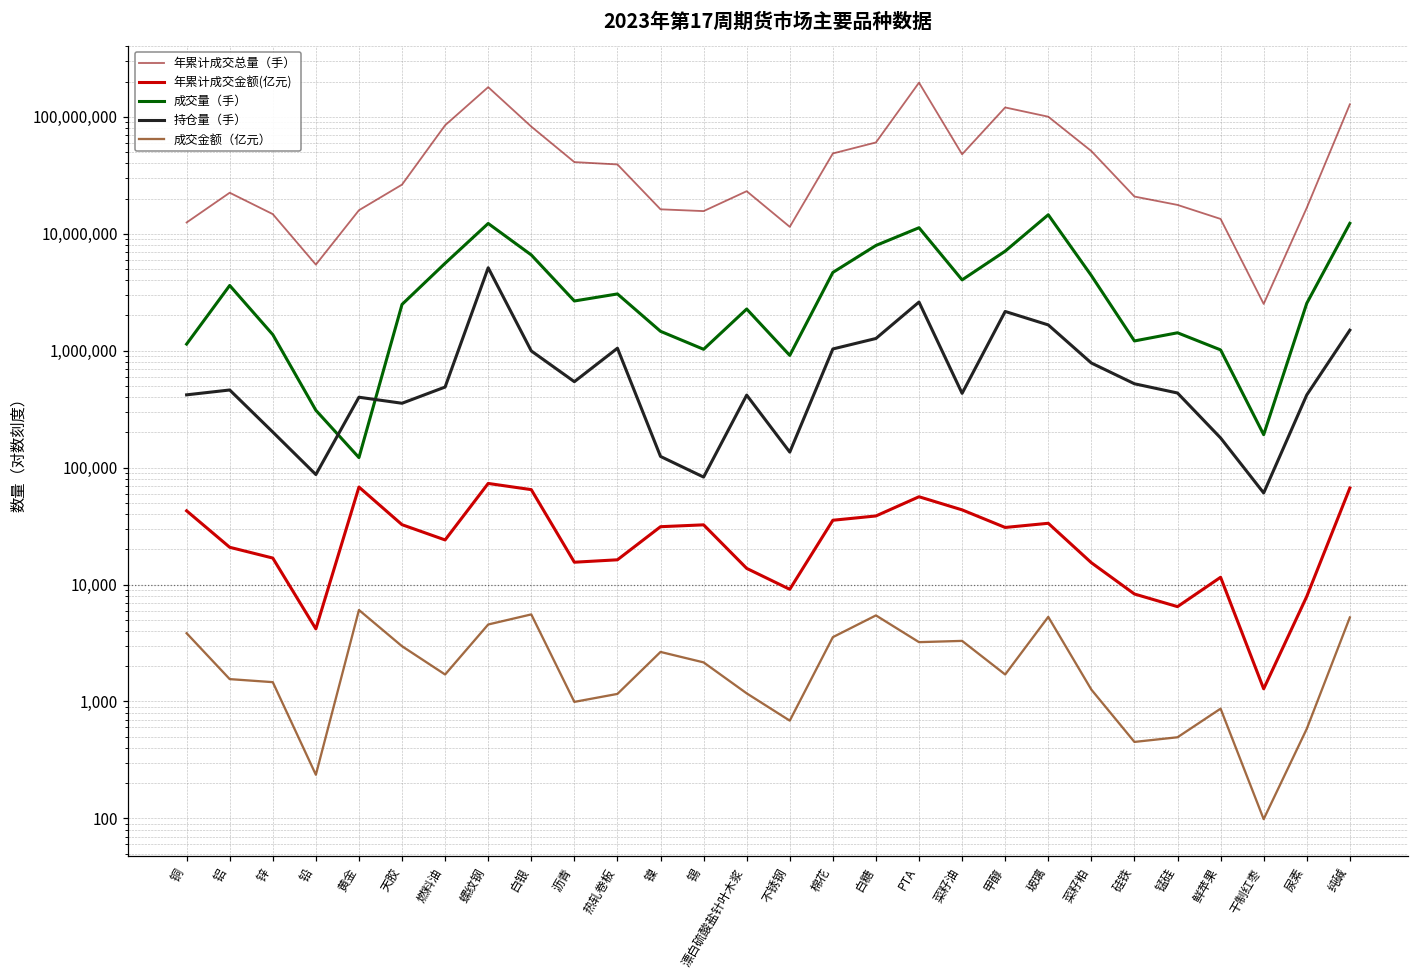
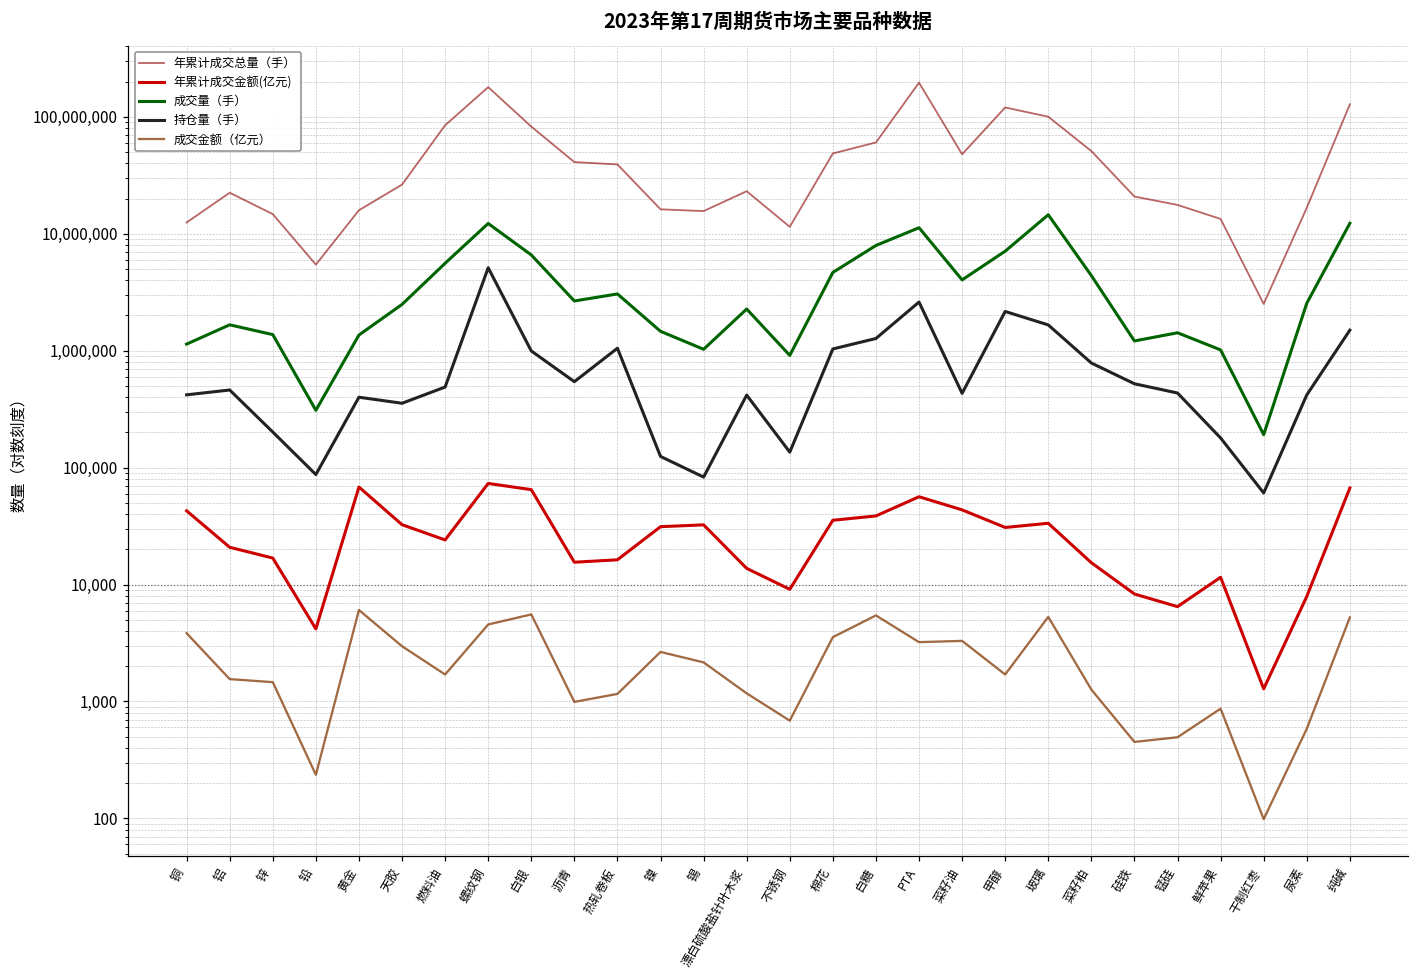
成交量（手）, 铝: 3,600,000 -> 1,700,000
成交量（手）, 黄金: 120,000 -> 1,400,000
